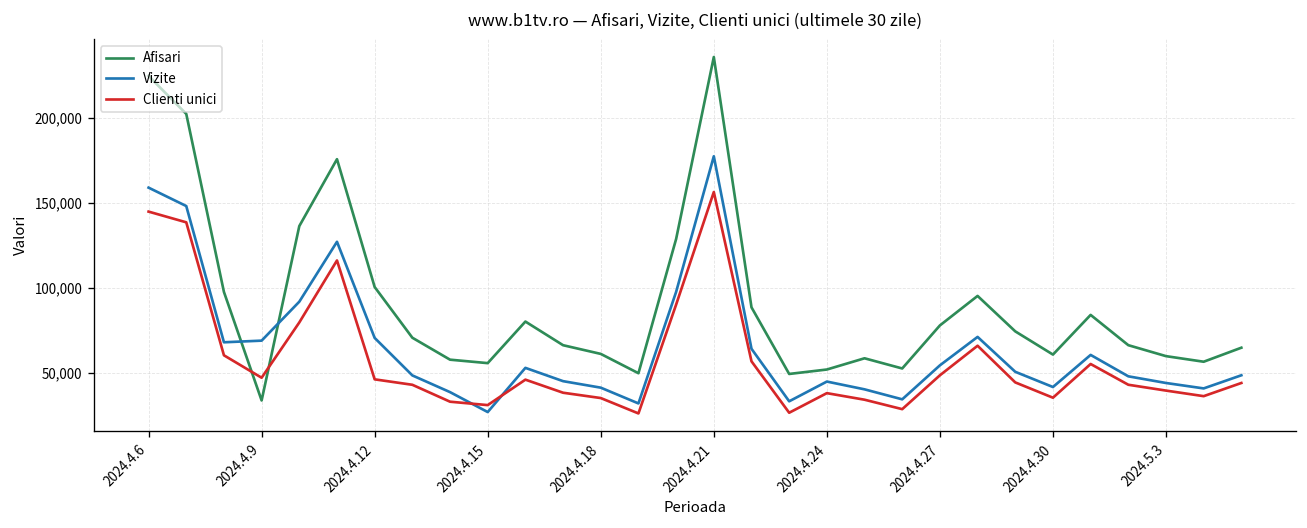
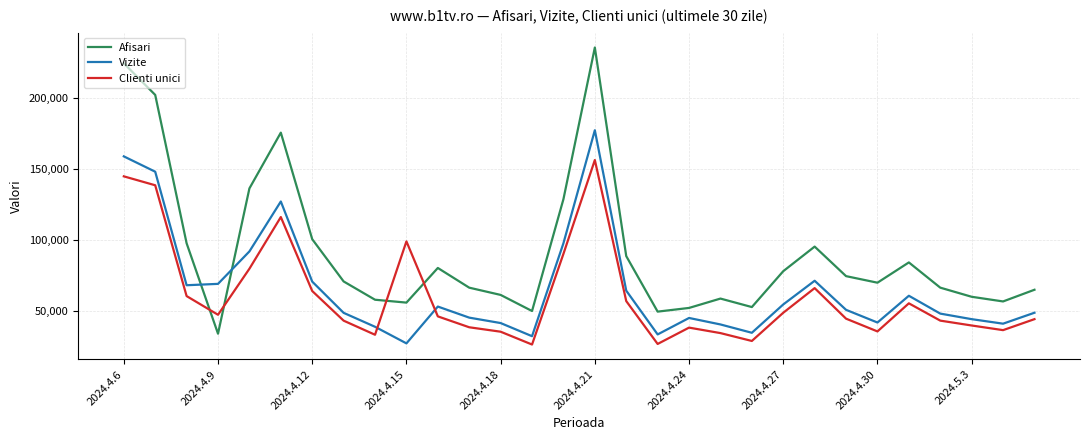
Clienti unici, 2024.4.12: 46,000 -> 64,000
Clienti unici, 2024.4.15: 31,000 -> 99,000
Afisari, 2024.4.30: 61,000 -> 70,000
